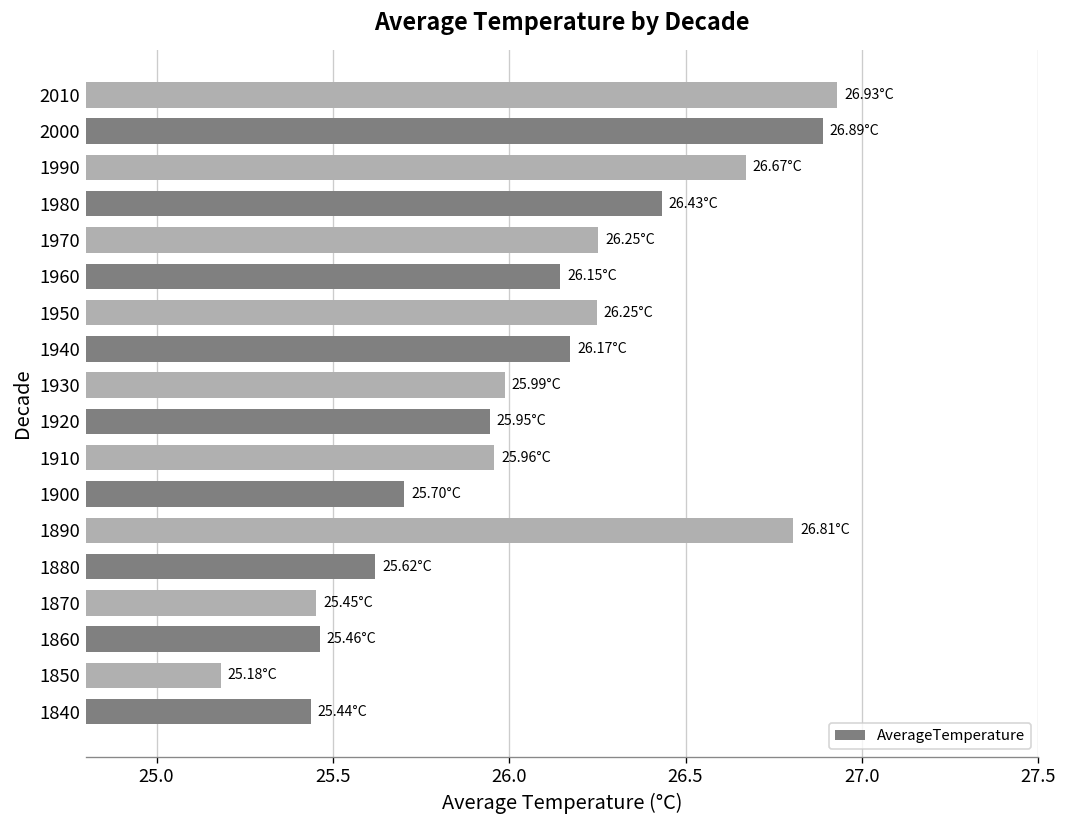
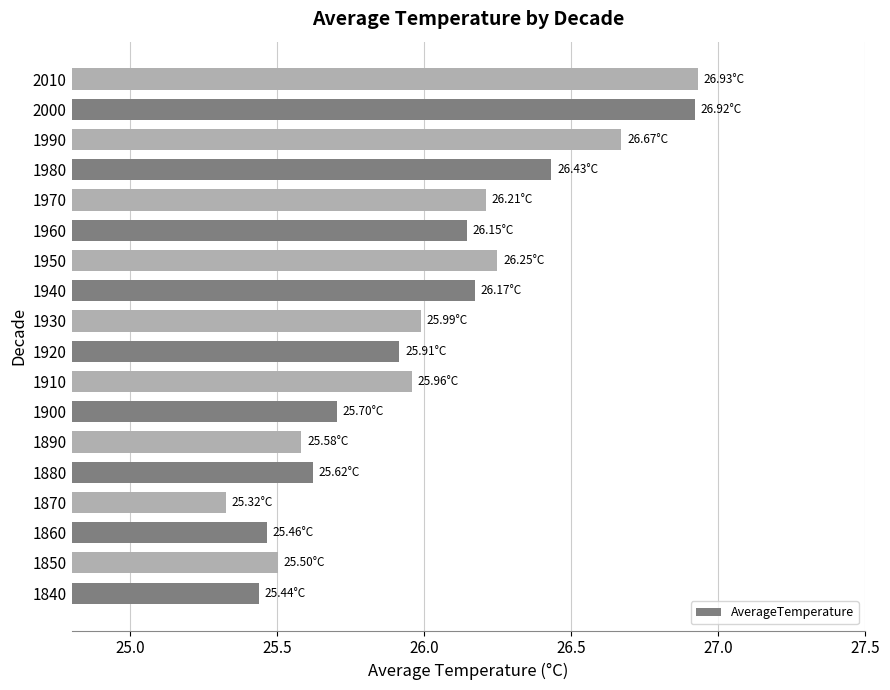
2000: 26.89°C -> 26.92°C
1970: 26.25°C -> 26.21°C
1920: 25.95°C -> 25.91°C
1890: 26.81°C -> 25.58°C
1870: 25.45°C -> 25.32°C
1850: 25.18°C -> 25.50°C
